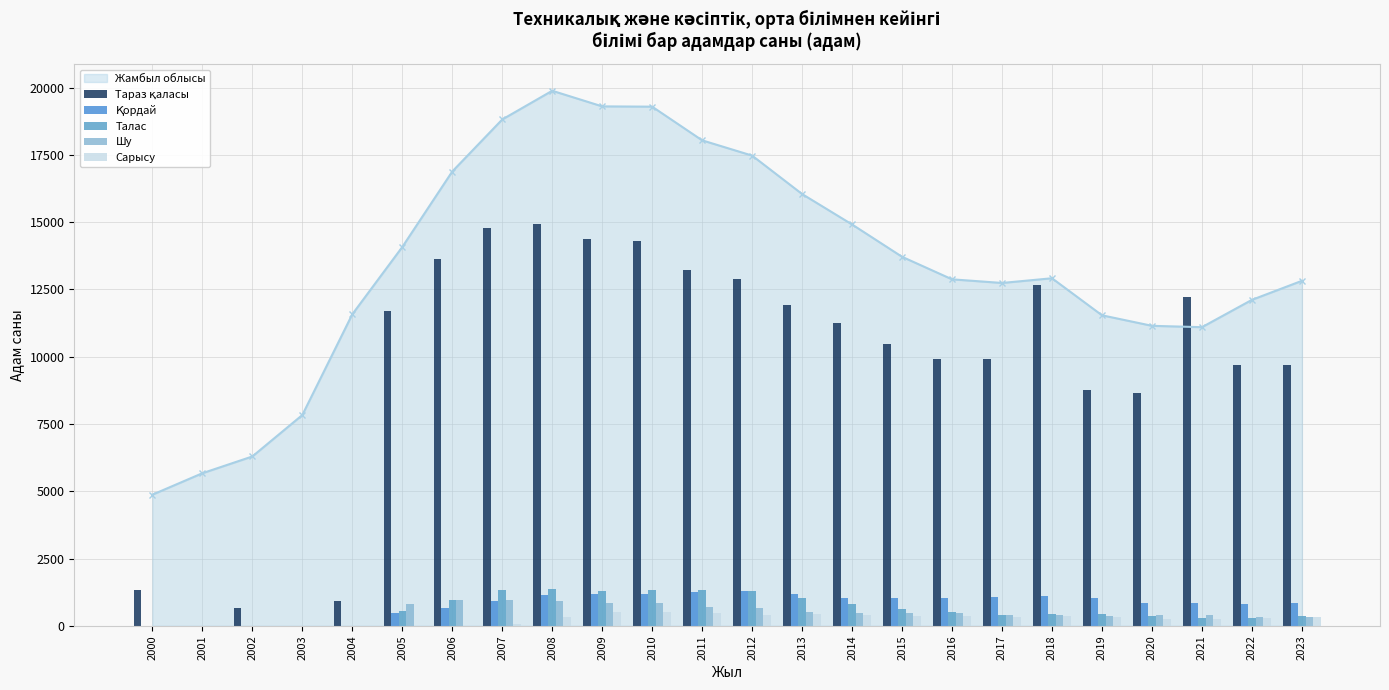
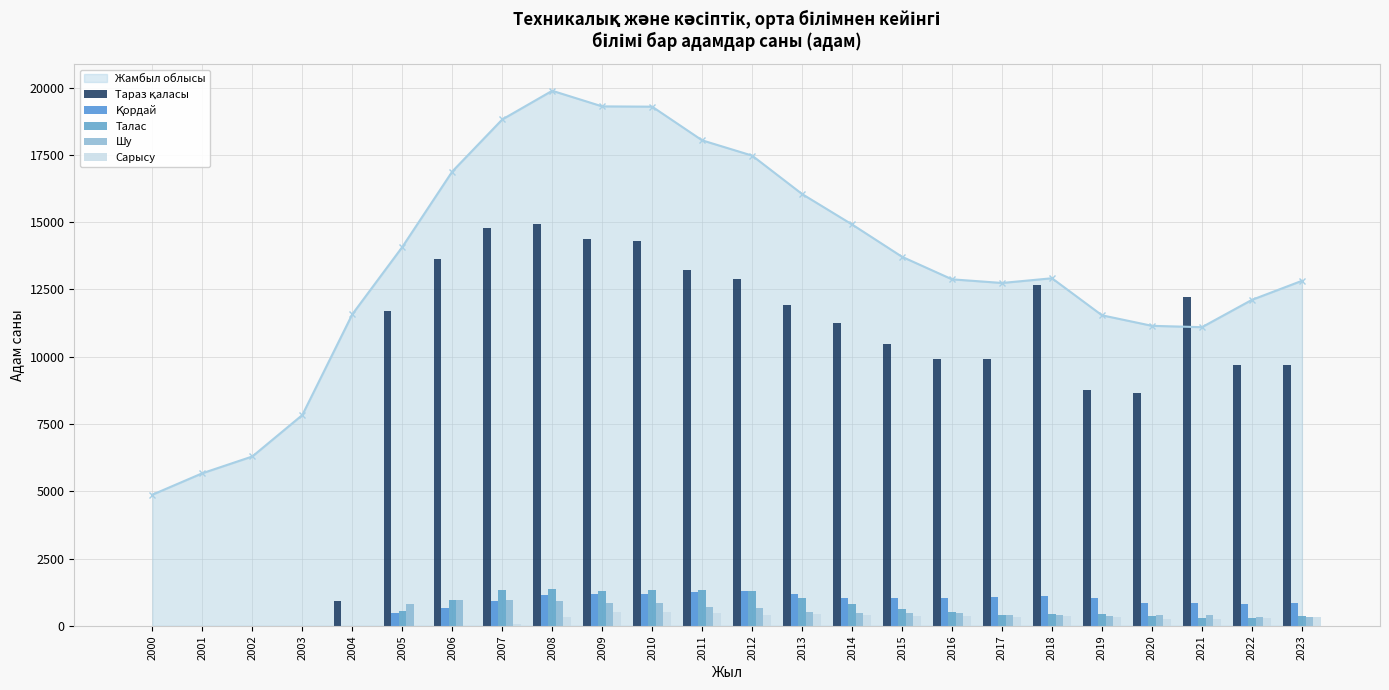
Тараз қаласы, 2000: 1300 -> 0
Тараз қаласы, 2002: 700 -> 0
